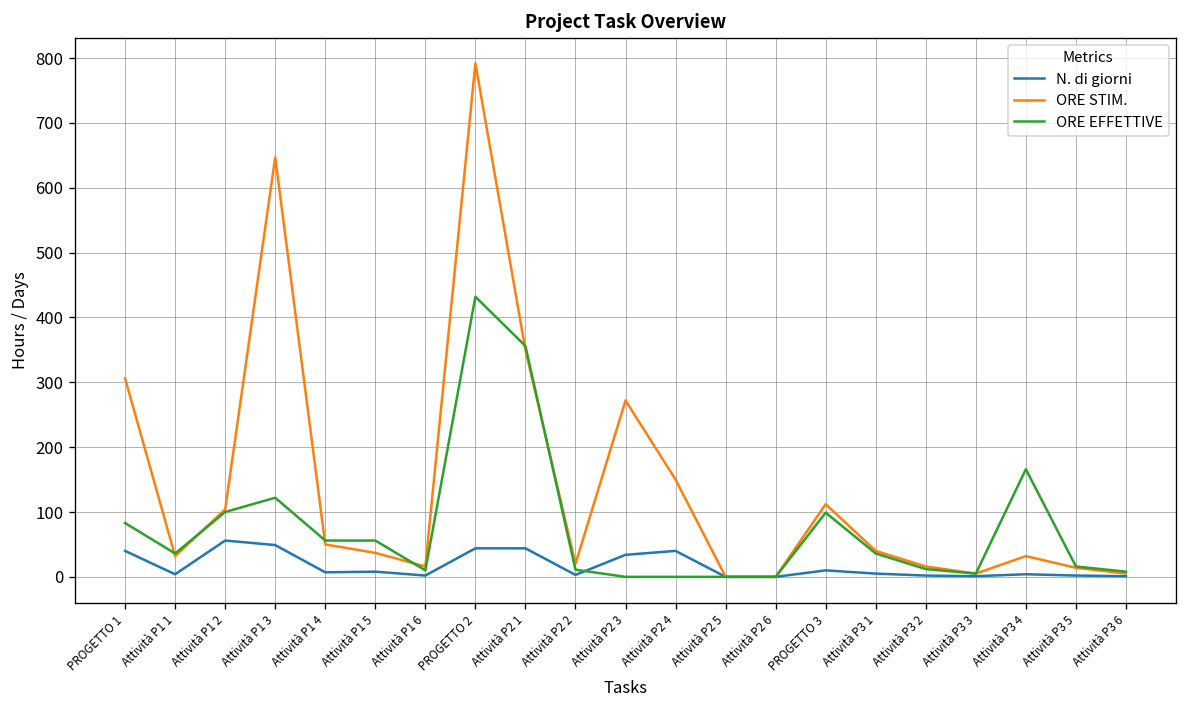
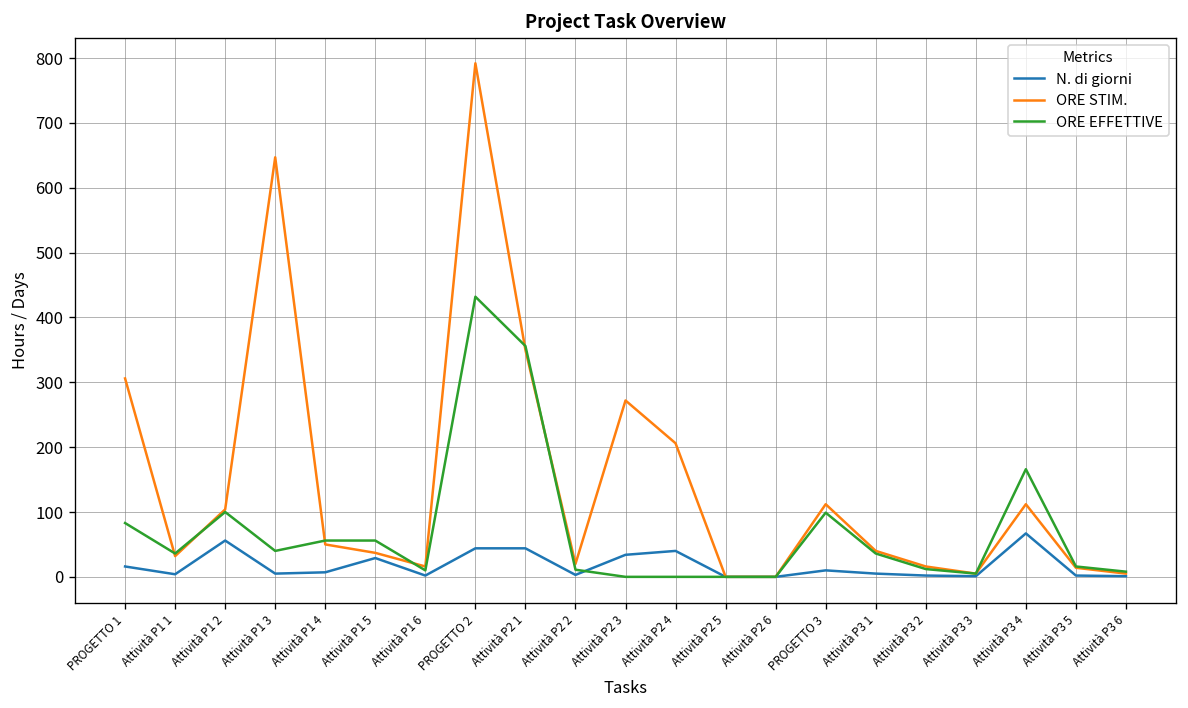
N. di giorni, PROGETTO 1: 40 -> 20
N. di giorni, Attività P1 3: 50 -> 10
ORE EFFETTIVE, Attività P1 3: 120 -> 40
N. di giorni, Attività P1 5: 10 -> 30
ORE STIM., Attività P2 4: 150 -> 210
N. di giorni, Attività P3 4: 0 -> 70
ORE STIM., Attività P3 4: 30 -> 110
